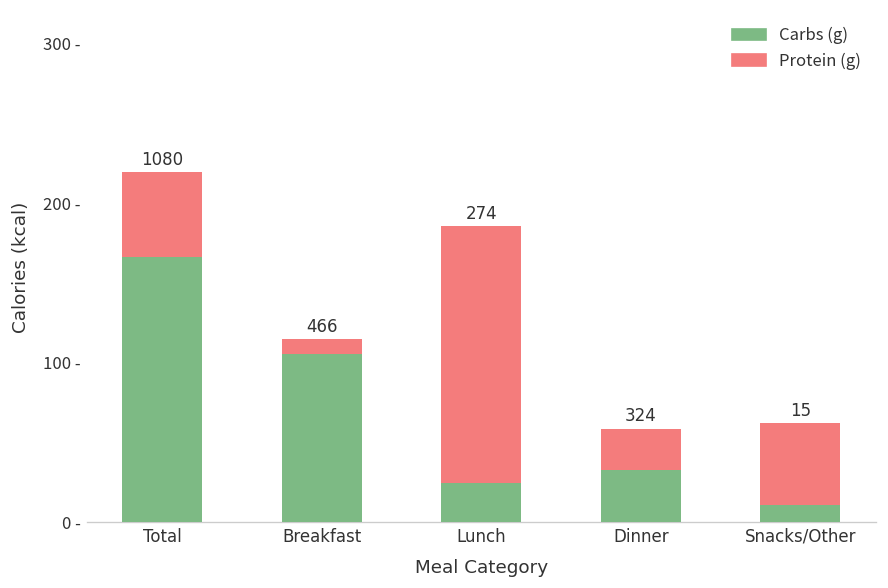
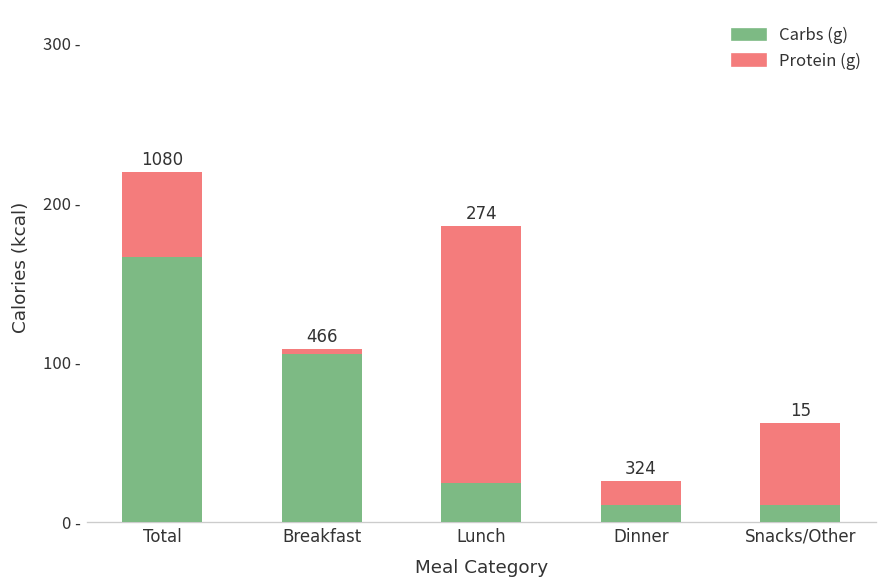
Protein (g), Breakfast: 10 - -> 3 -
Carbs (g), Dinner: 33 - -> 11 -
Protein (g), Dinner: 26 - -> 15 -
